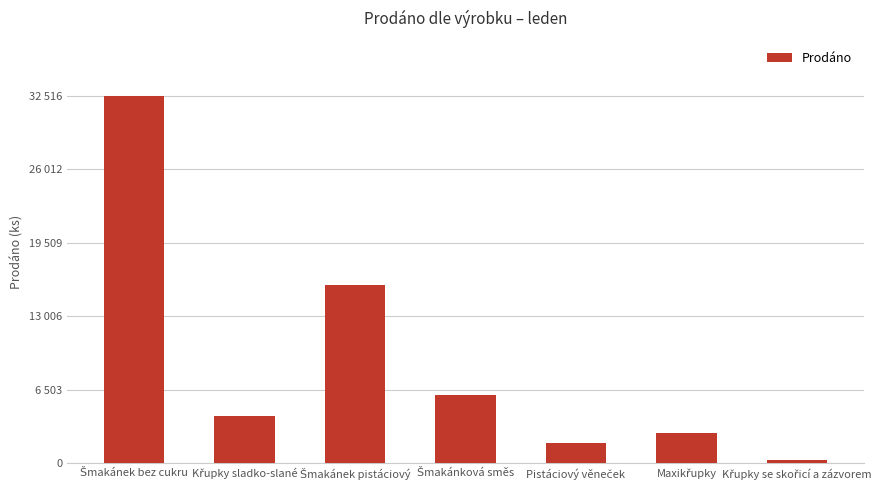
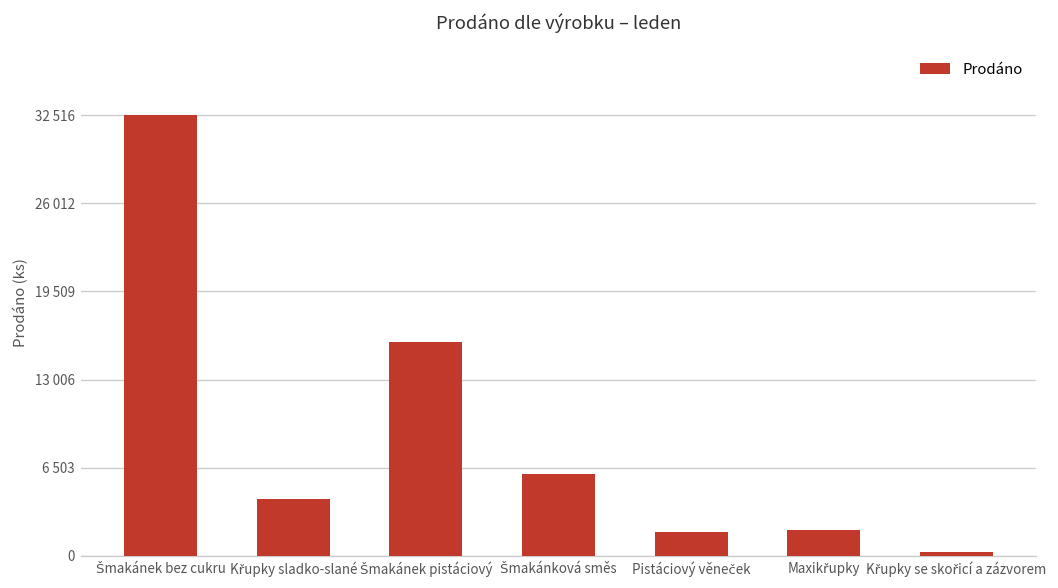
Maxikřupky: 2700 -> 1900
